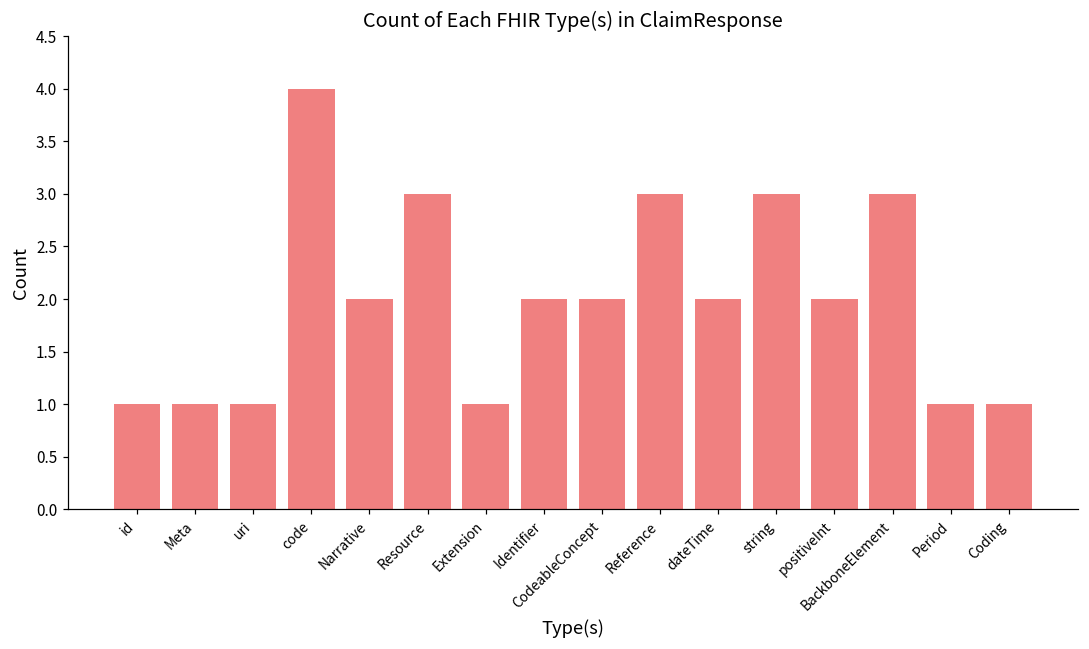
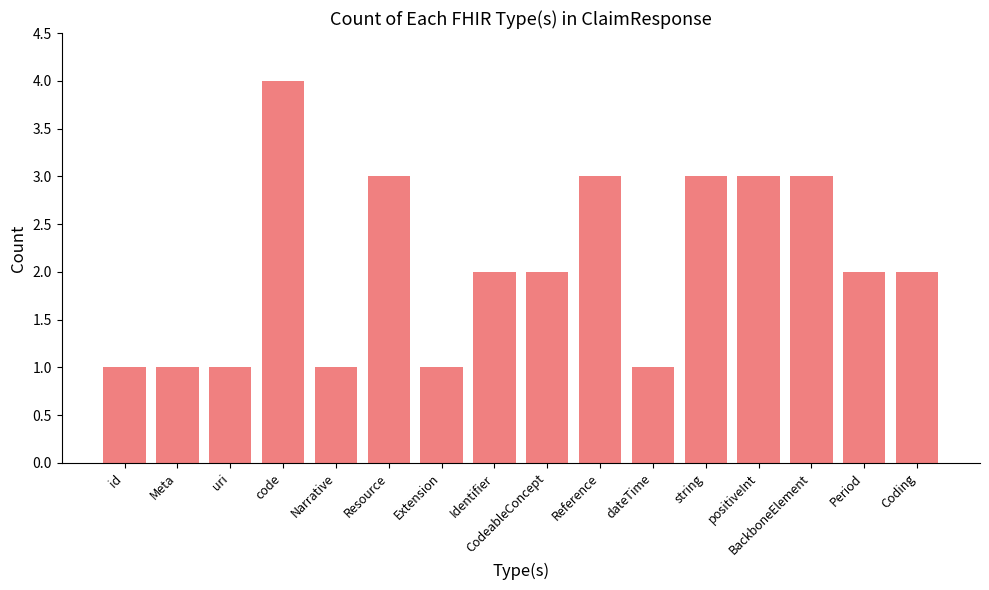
Narrative: 2 -> 1
dateTime: 2 -> 1
positiveInt: 2 -> 3
Period: 1 -> 2
Coding: 1 -> 2
